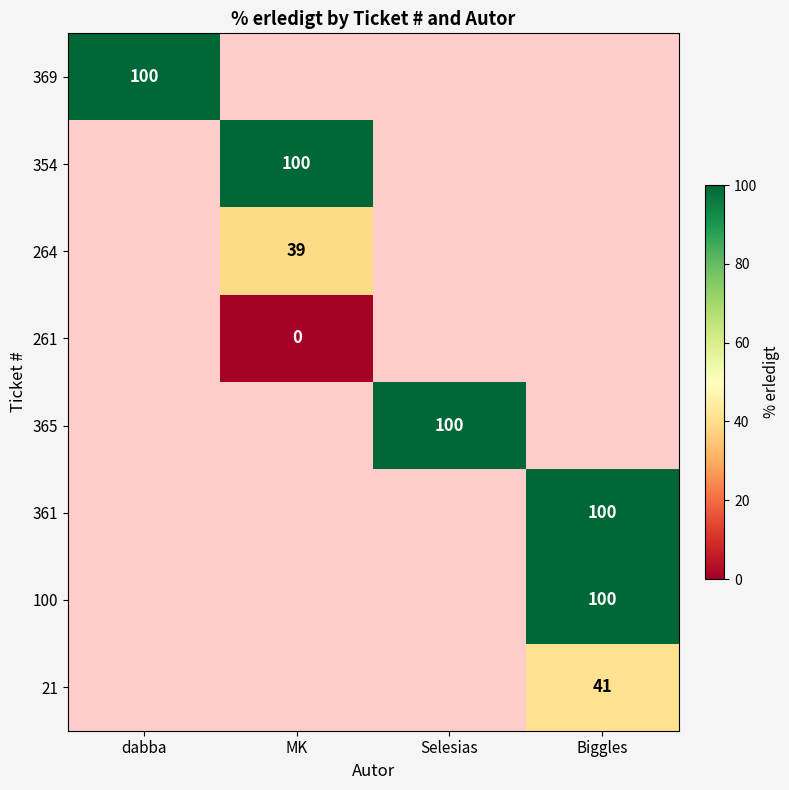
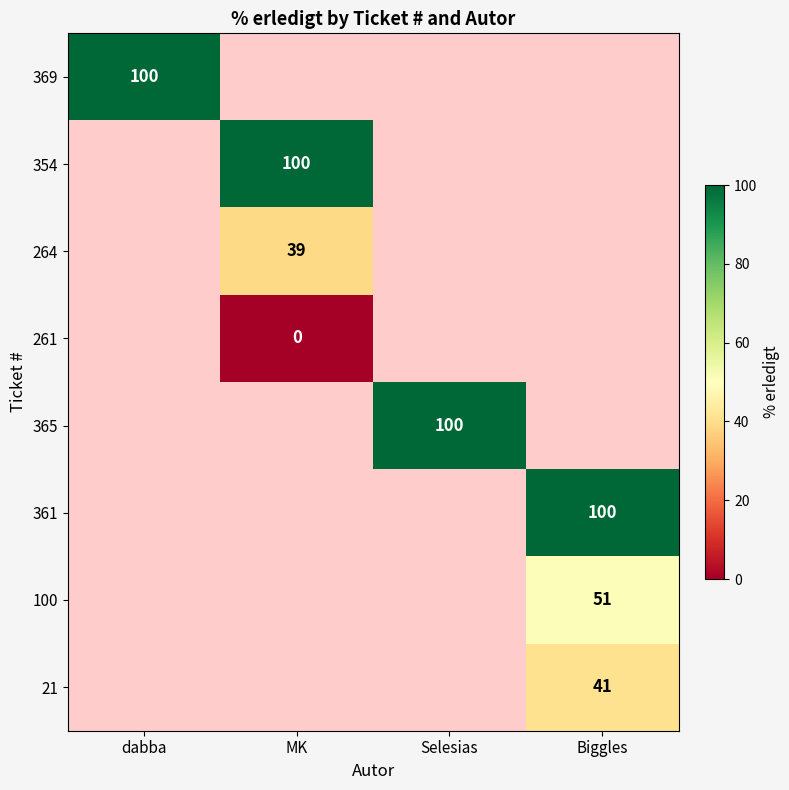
100, Biggles: 100 -> 51
